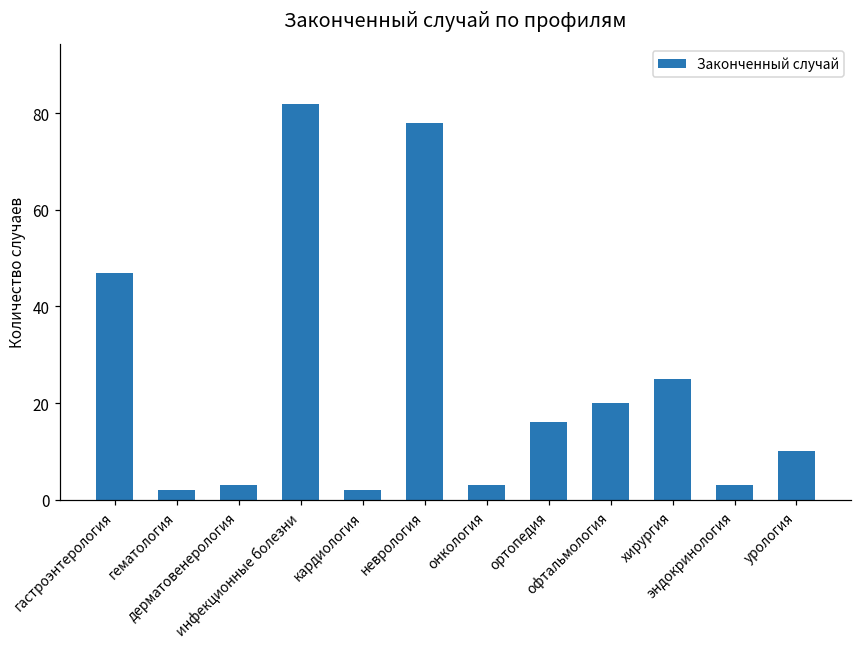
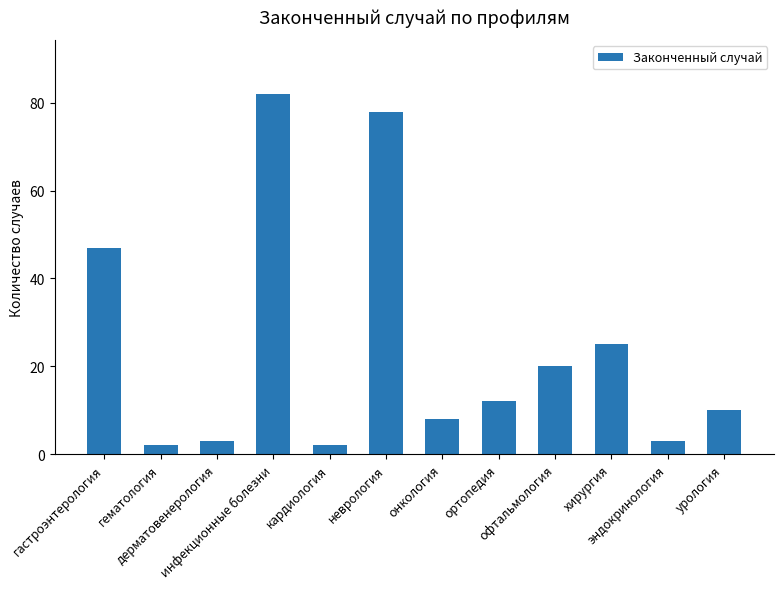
онкология: 3 -> 8
ортопедия: 16 -> 12
